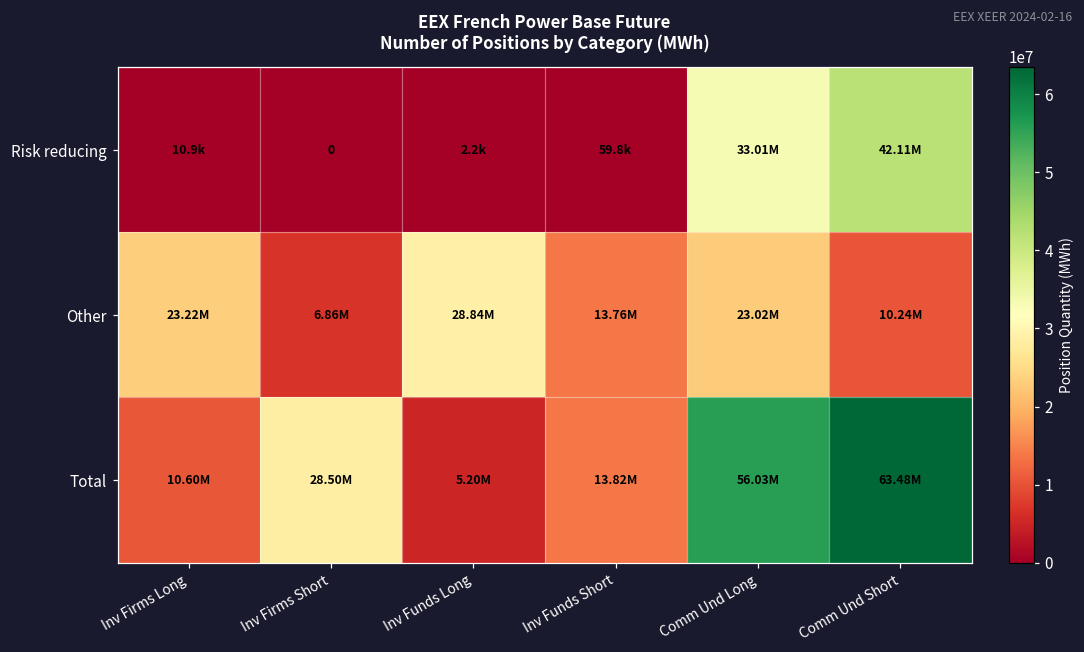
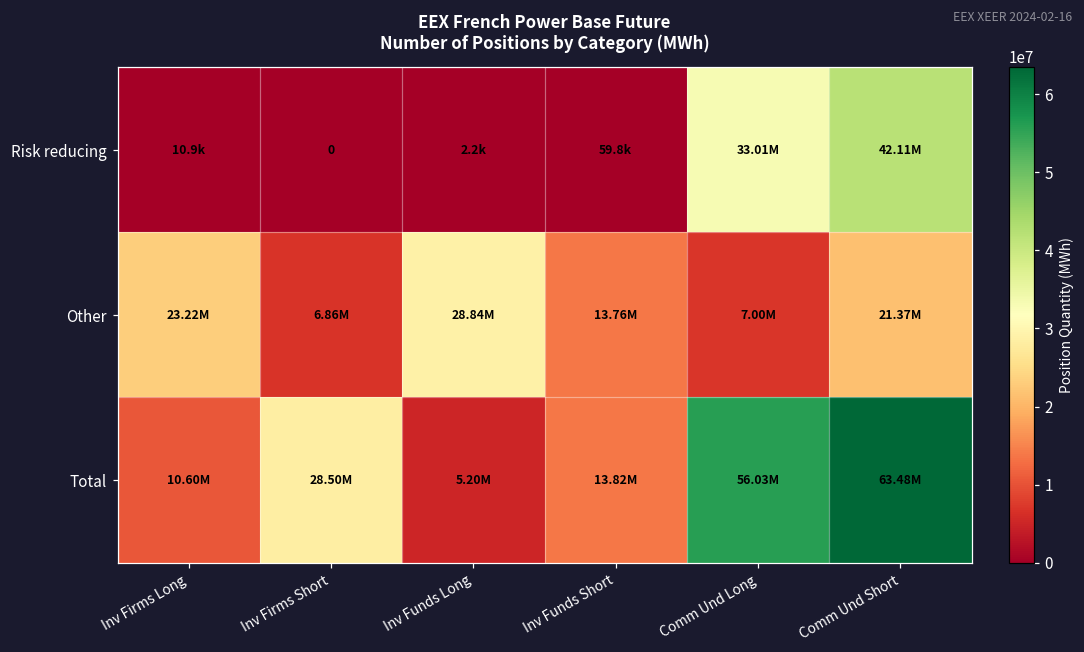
Other, Comm Und Long: 23.02M -> 7.00M
Other, Comm Und Short: 10.24M -> 21.37M
